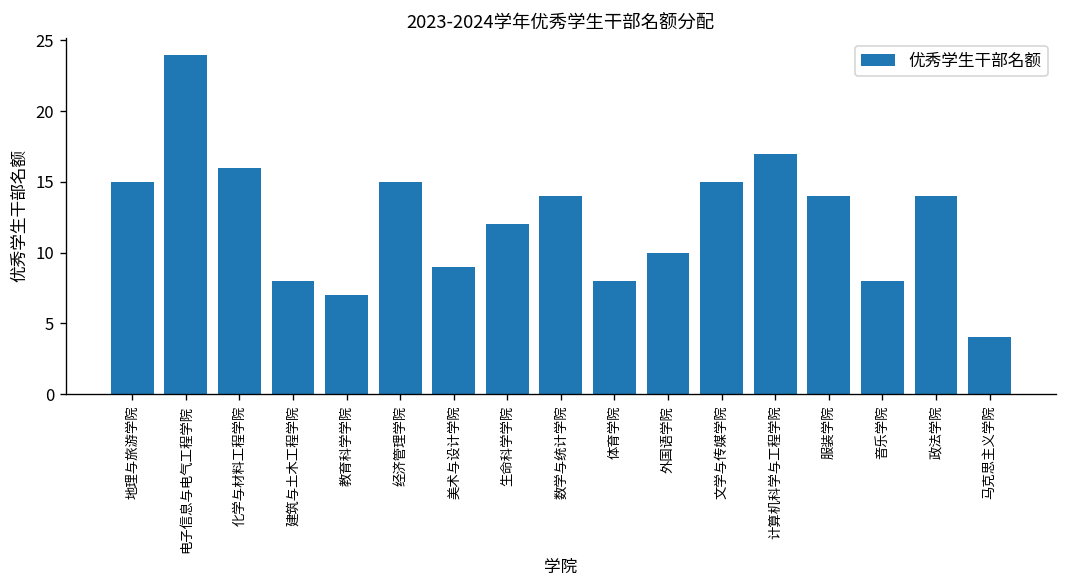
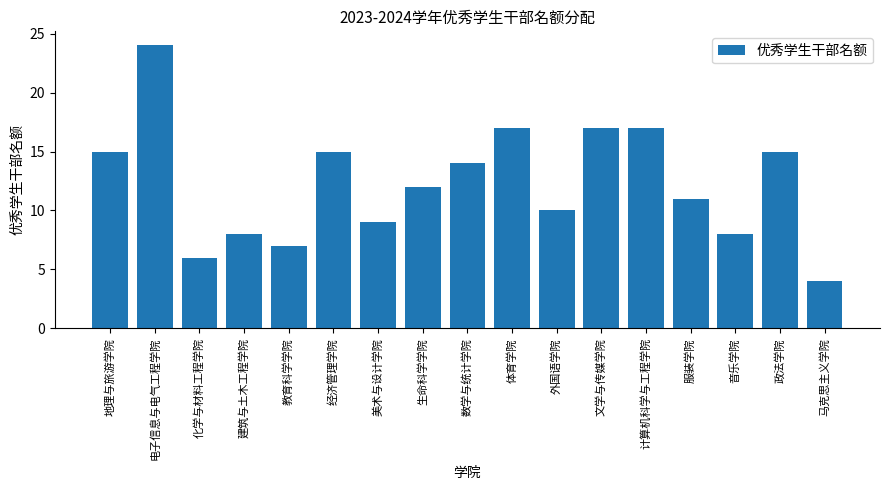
化学与材料工程学院: 16 -> 6
体育学院: 8 -> 17
文学与传媒学院: 15 -> 17
服装学院: 14 -> 11
政法学院: 14 -> 15
